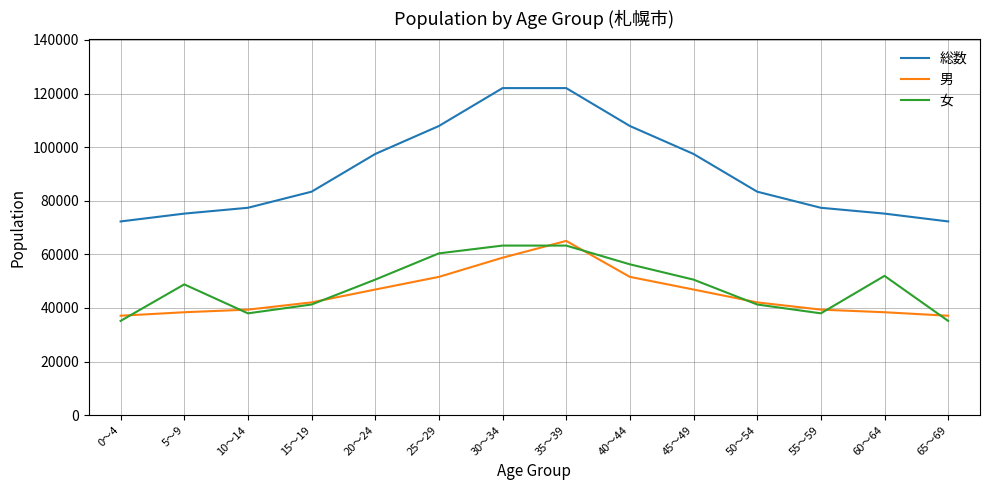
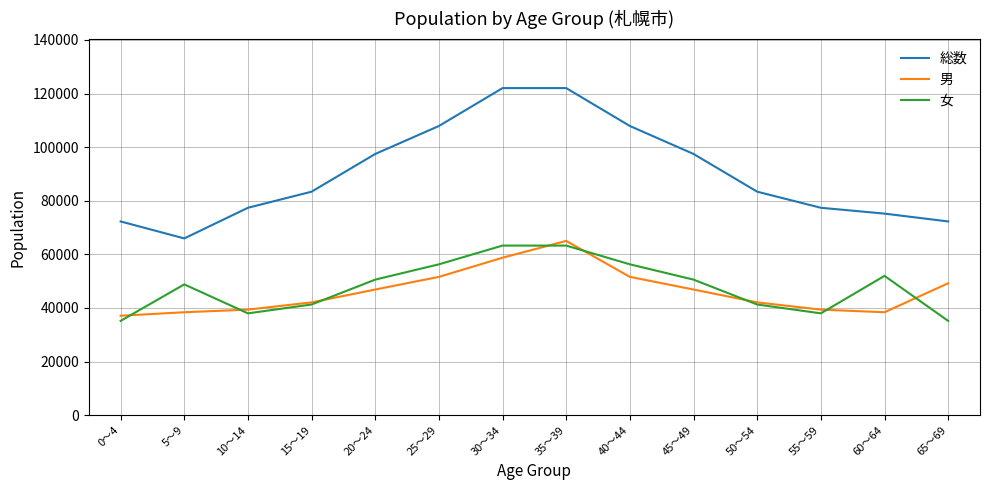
総数, 5～9: 75000 -> 66000
女, 25～29: 60000 -> 56000
男, 65～69: 37000 -> 49000
